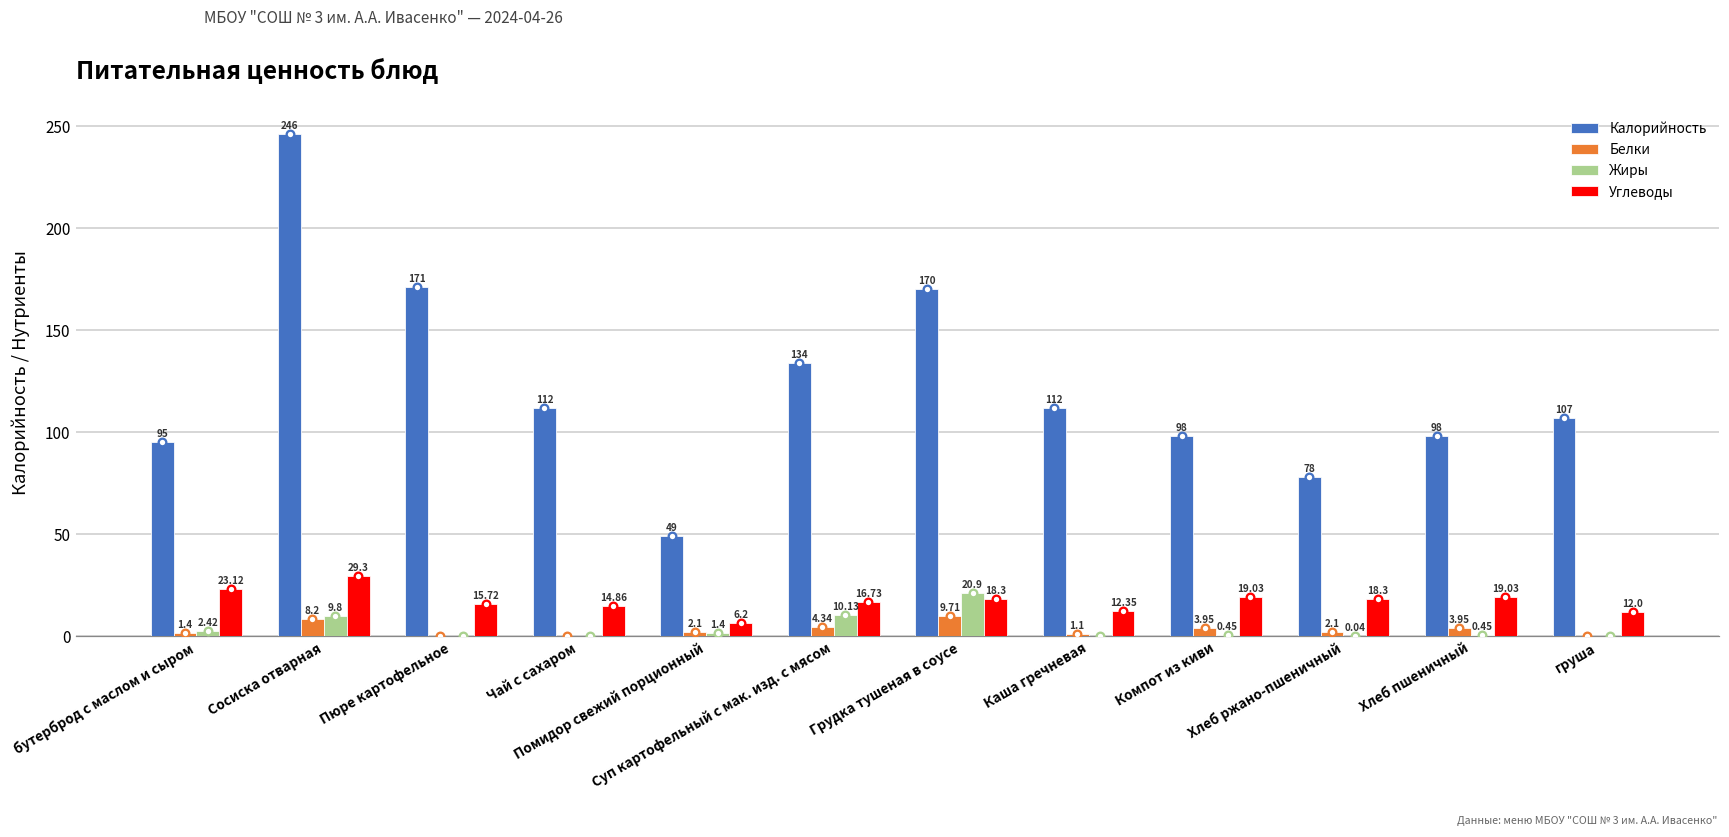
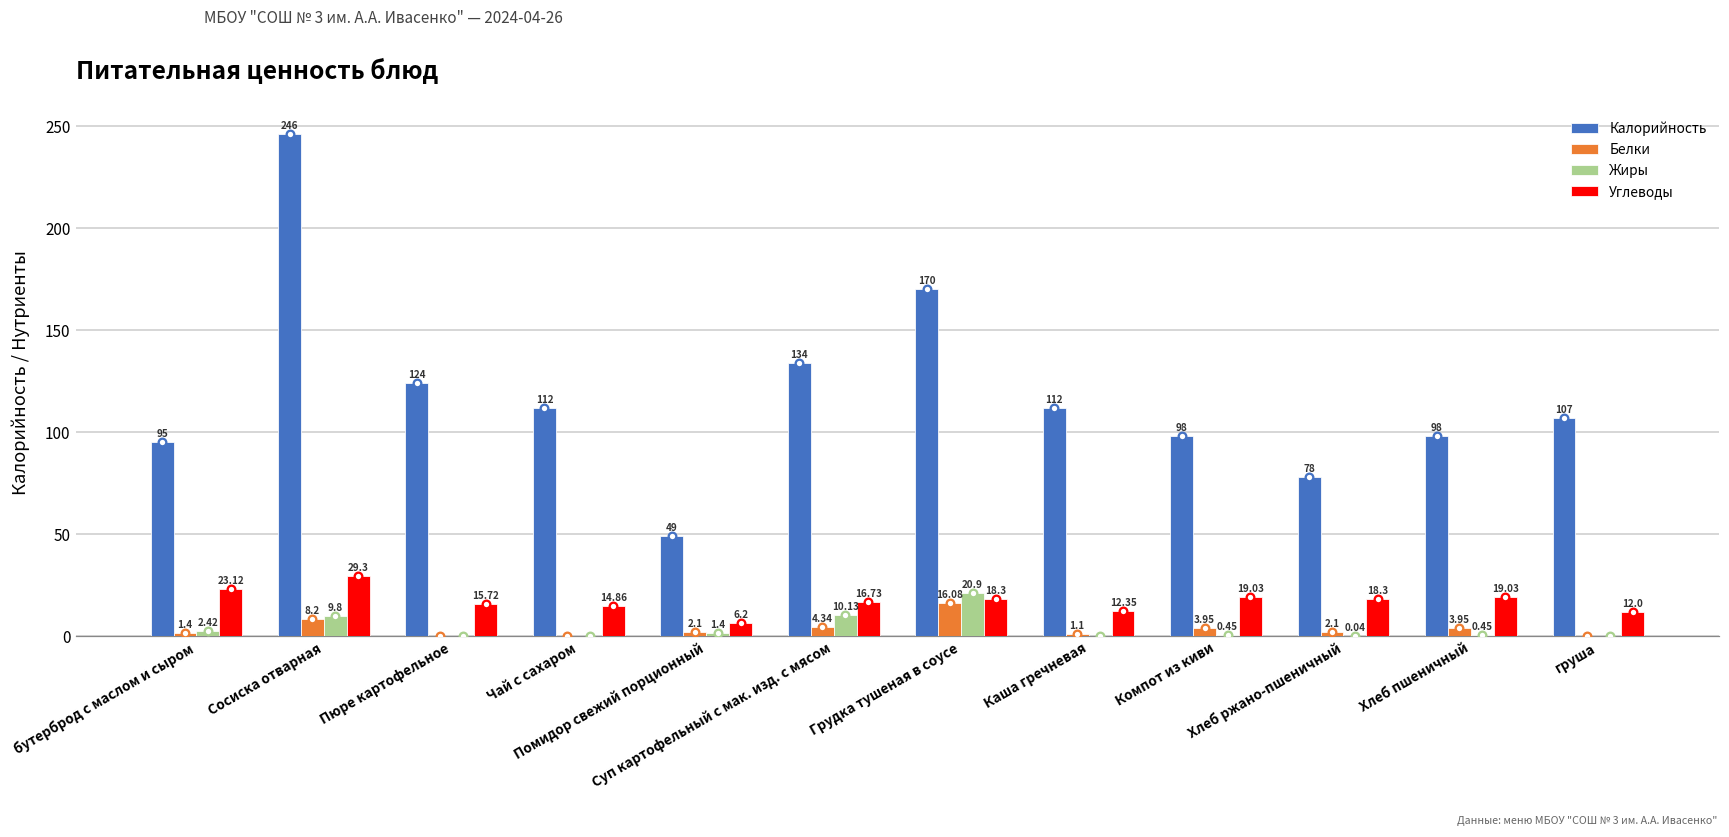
Калорийность, Пюре картофельное: 171 -> 124
Белки, Грудка тушеная в соусе: 9.71 -> 16.08
